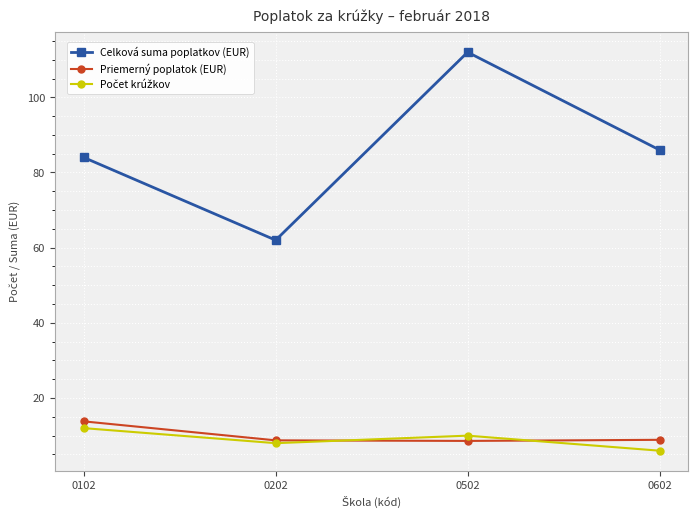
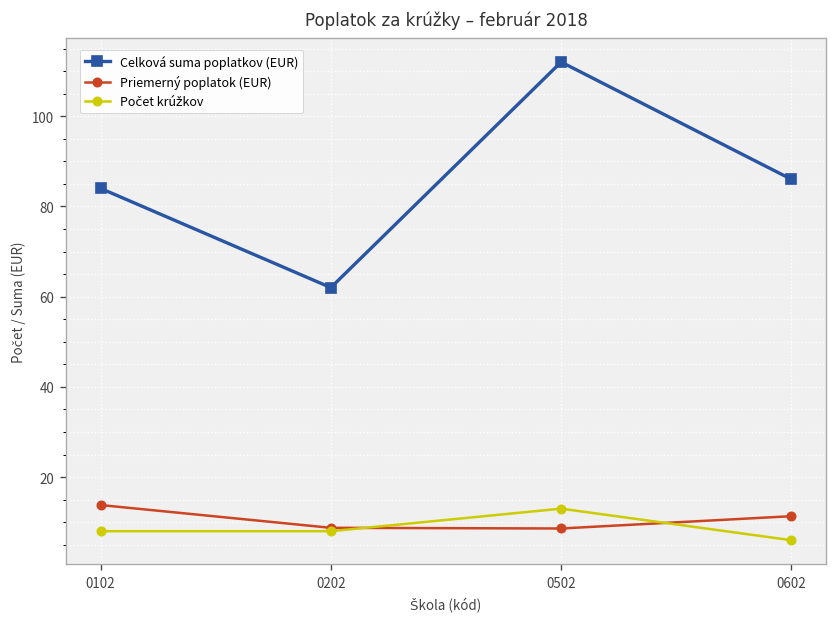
Počet krúžkov, 0102: 12 -> 8
Počet krúžkov, 0502: 10 -> 13
Priemerný poplatok (EUR), 0602: 9 -> 11
